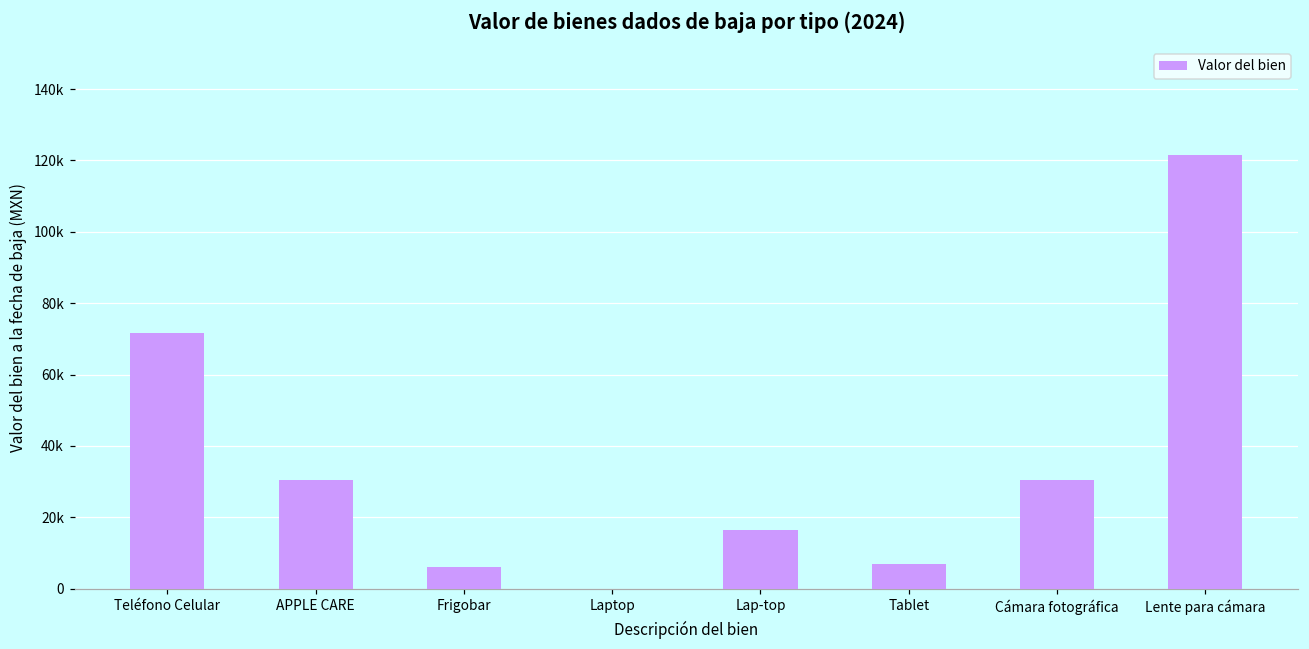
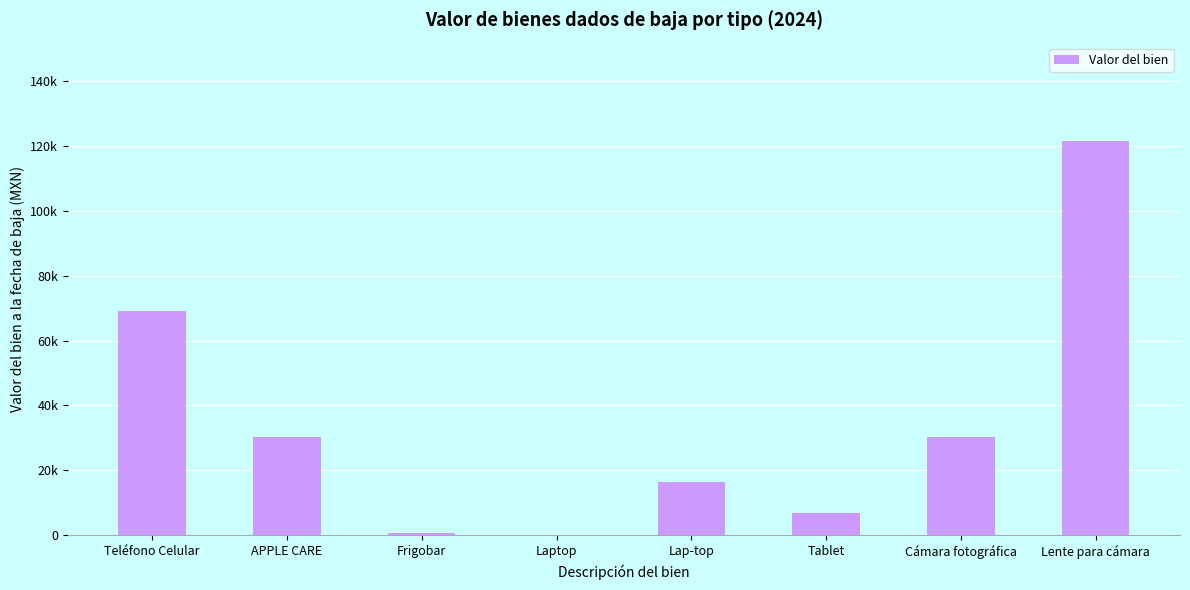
Teléfono Celular: 72000 -> 69000
Frigobar: 6000 -> 1000
